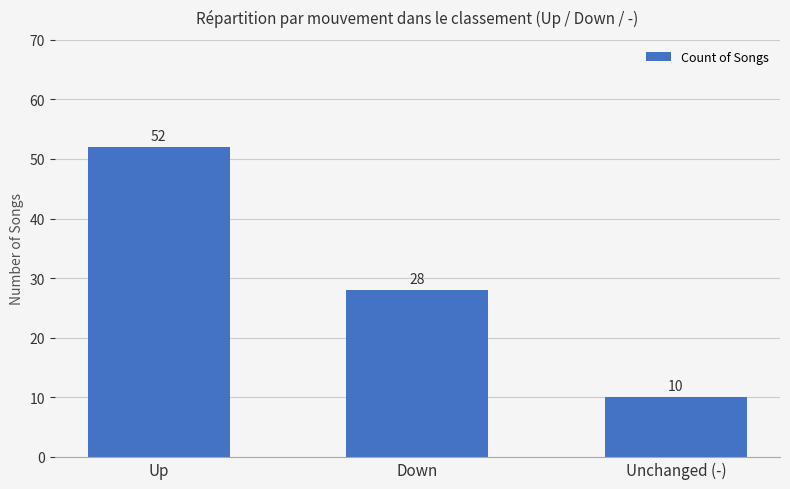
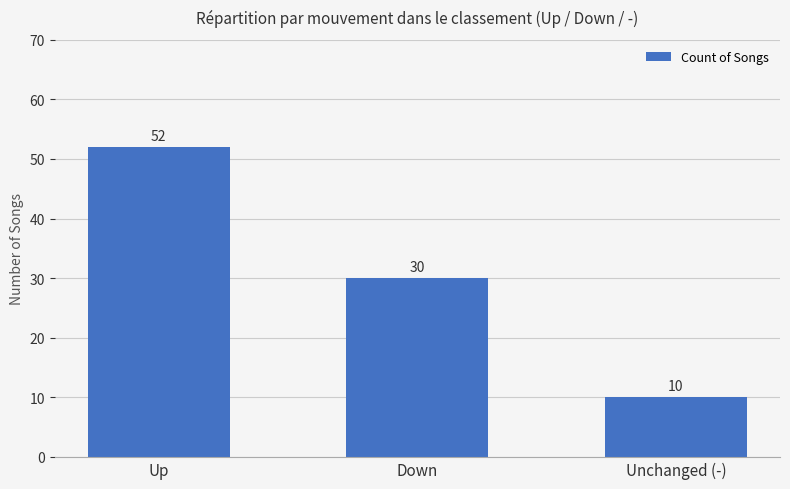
Down: 28 -> 30
